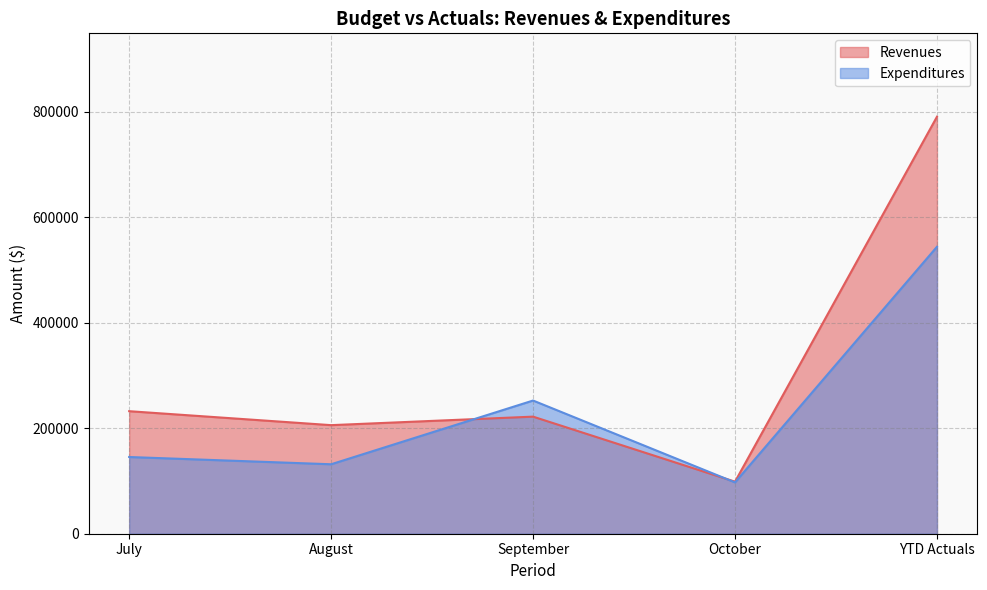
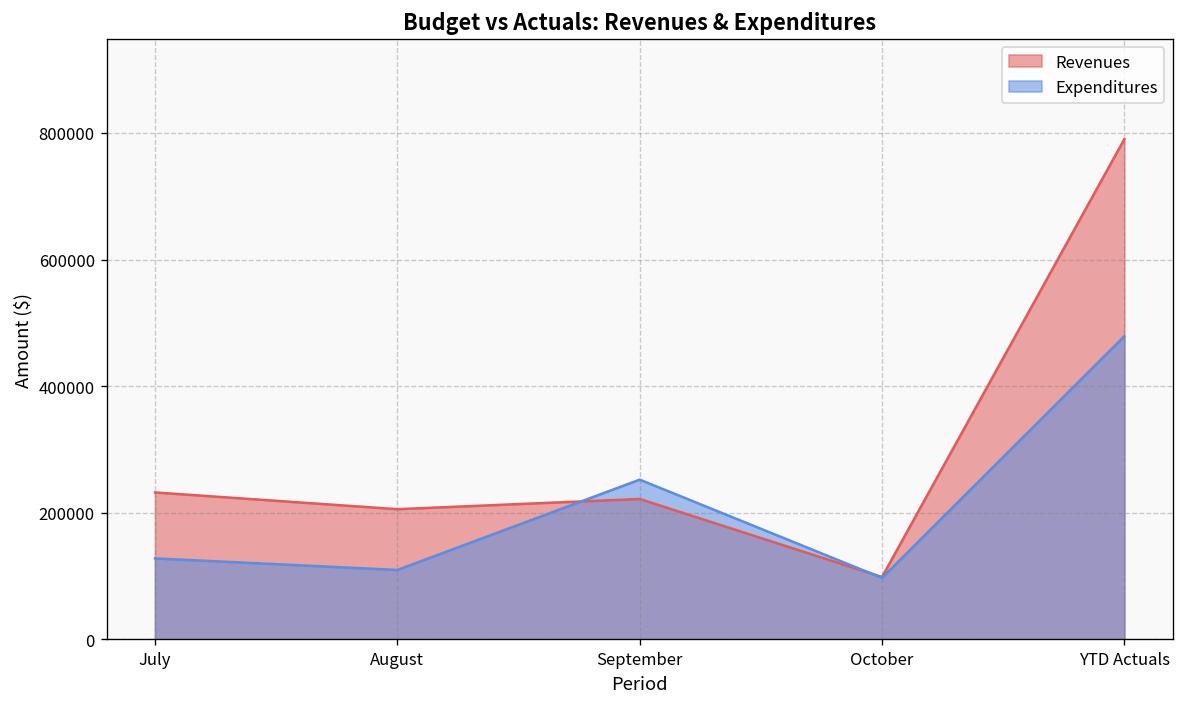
Expenditures, July: 150000 -> 130000
Expenditures, August: 130000 -> 110000
Expenditures, YTD Actuals: 540000 -> 480000
